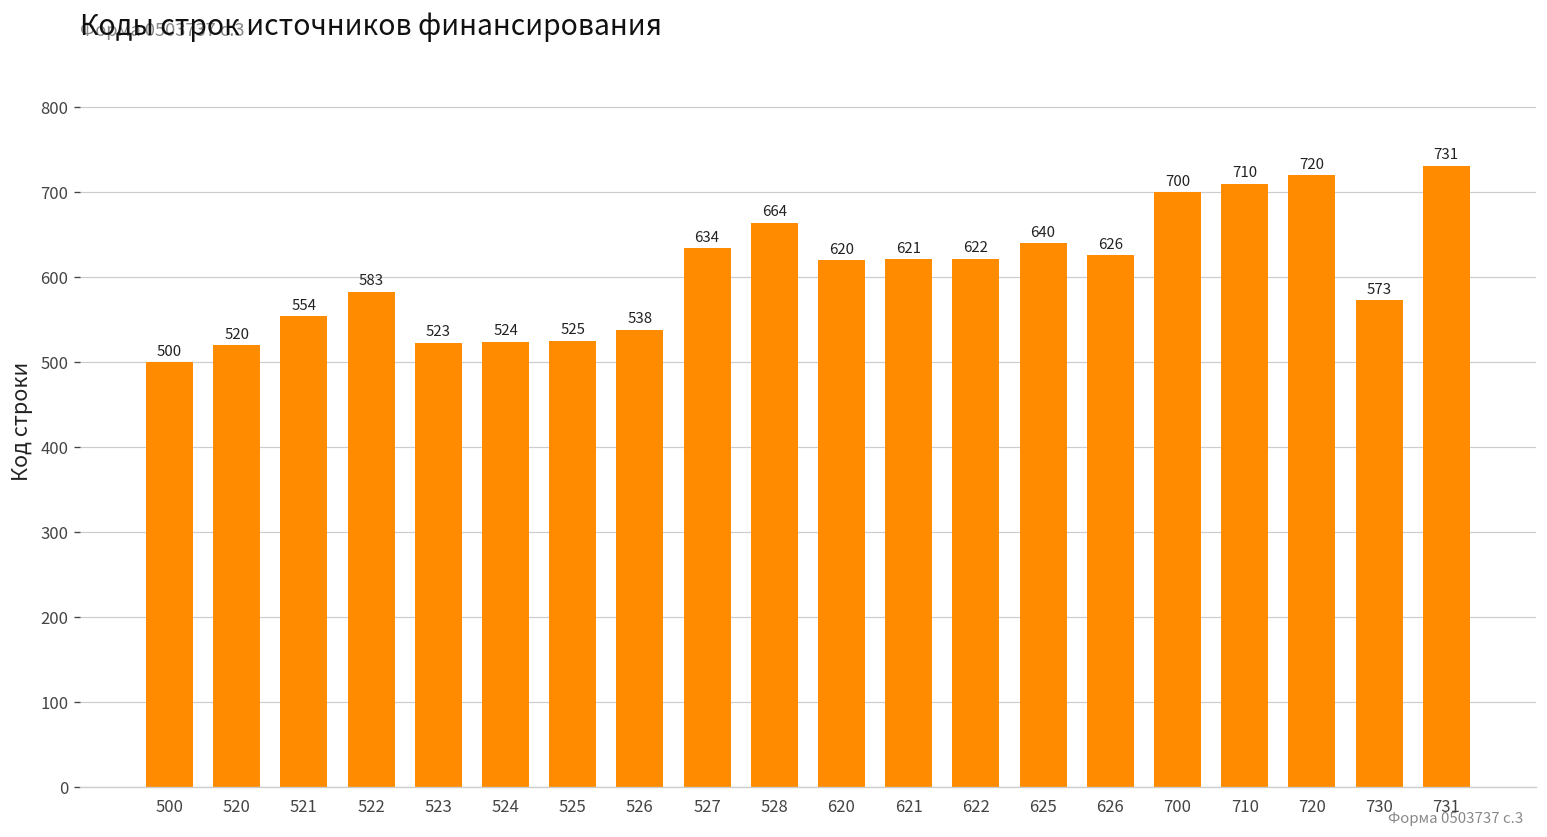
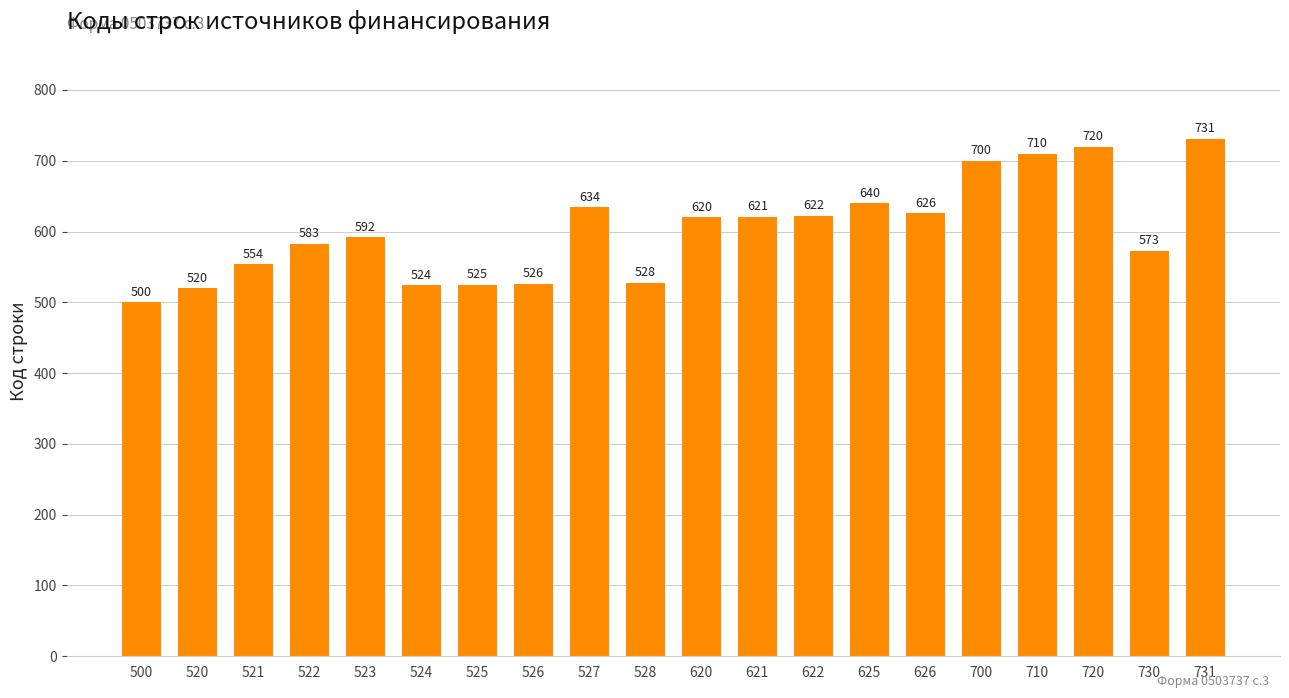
523: 523 -> 592
526: 538 -> 526
528: 664 -> 528
